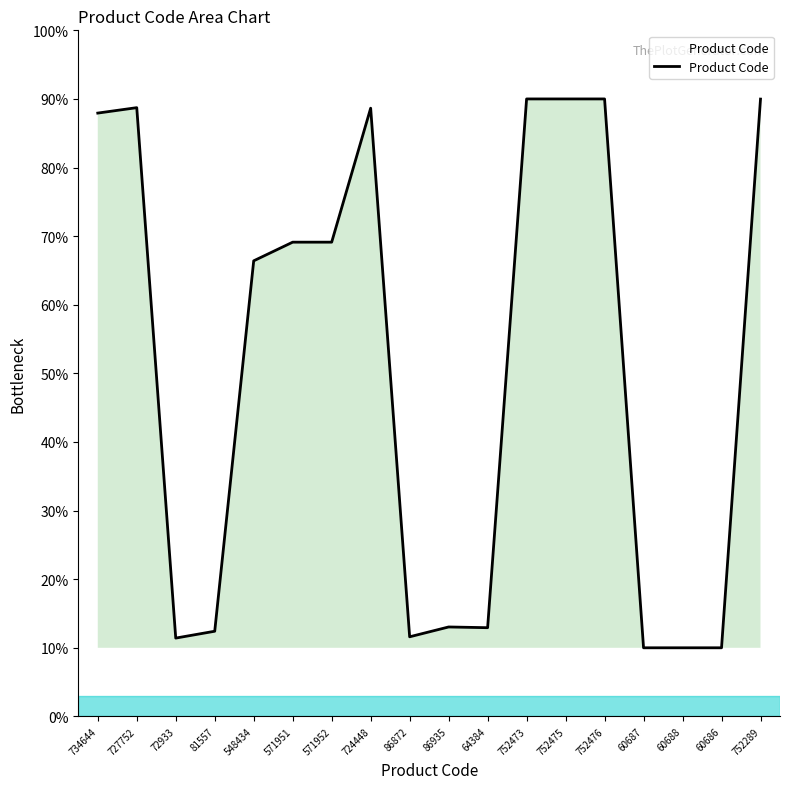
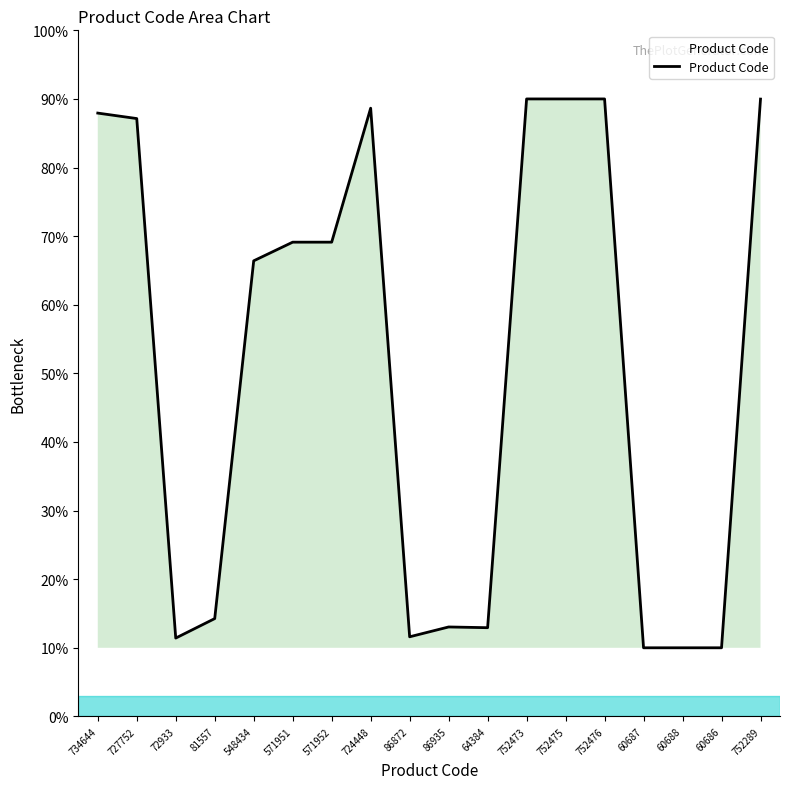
727752: 89% -> 87%
81557: 12% -> 14%
